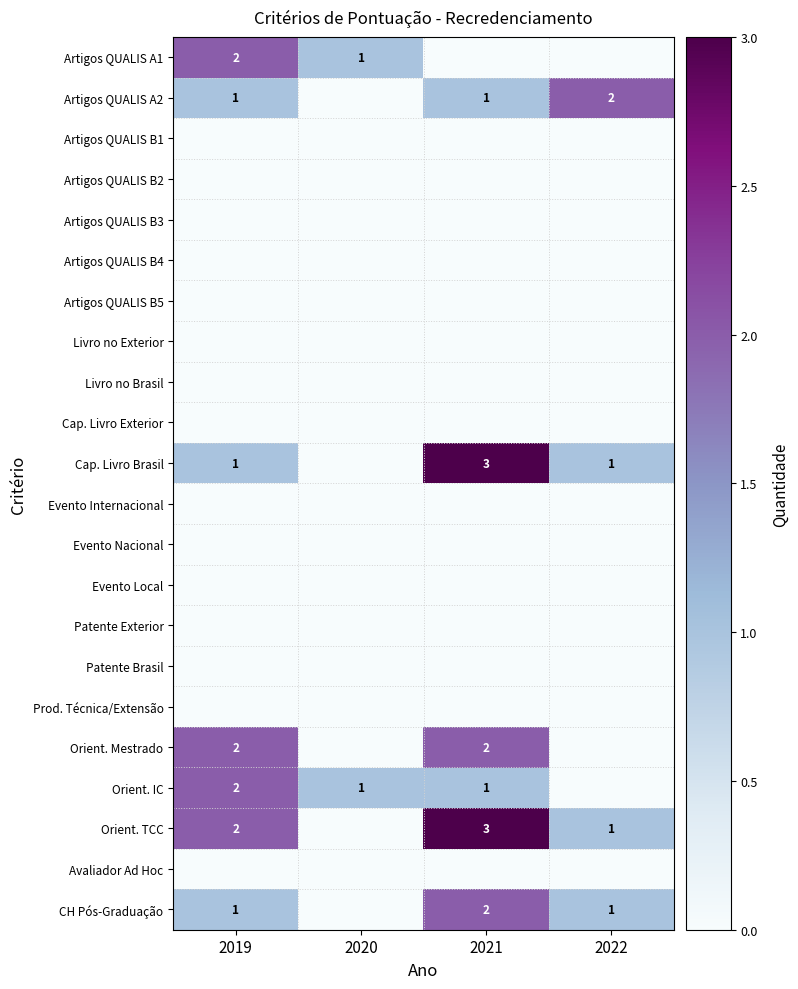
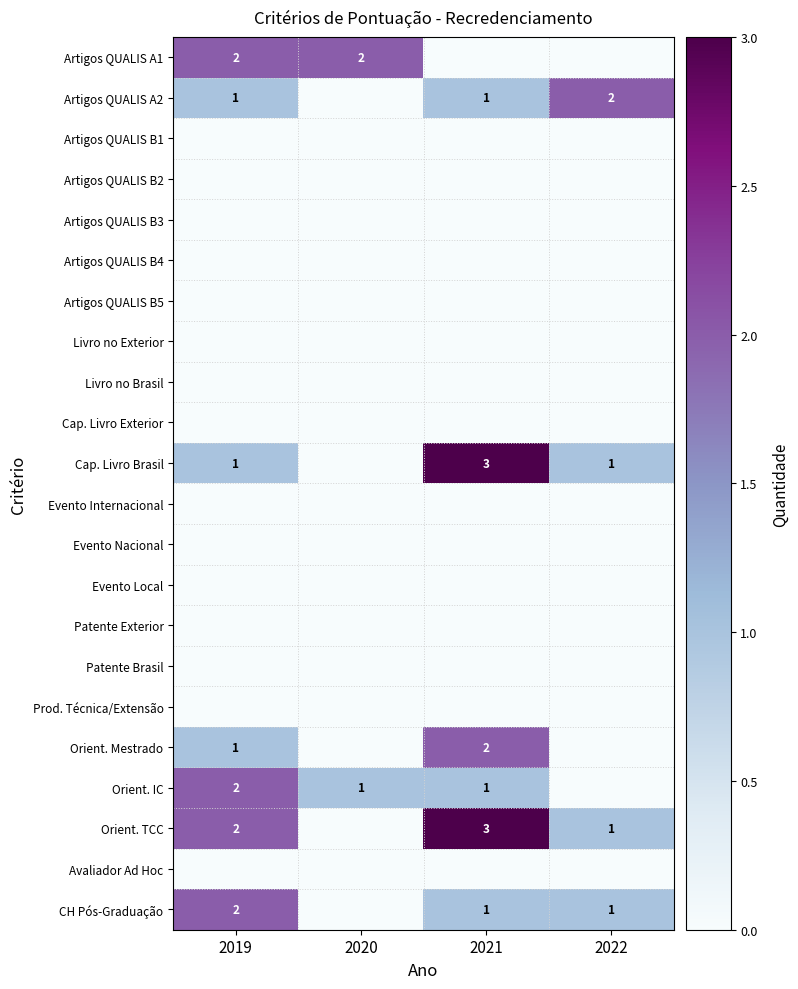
Artigos QUALIS A1, 2020: 1 -> 2
Orient. Mestrado, 2019: 2 -> 1
CH Pós-Graduação, 2019: 1 -> 2
CH Pós-Graduação, 2021: 2 -> 1
